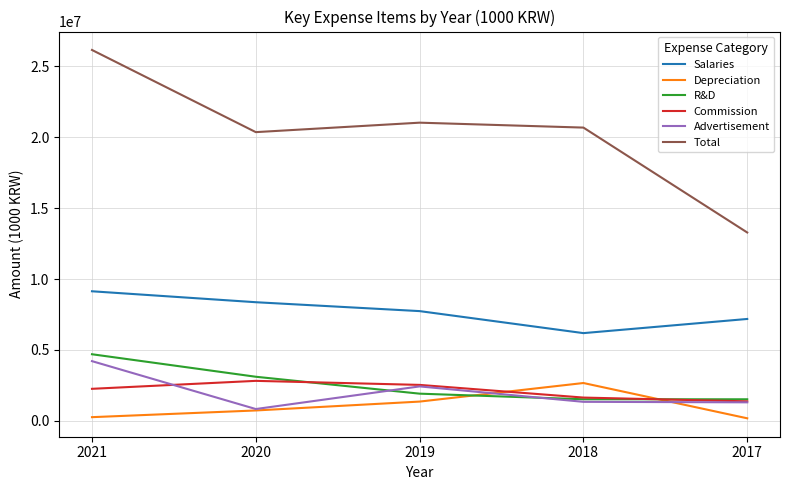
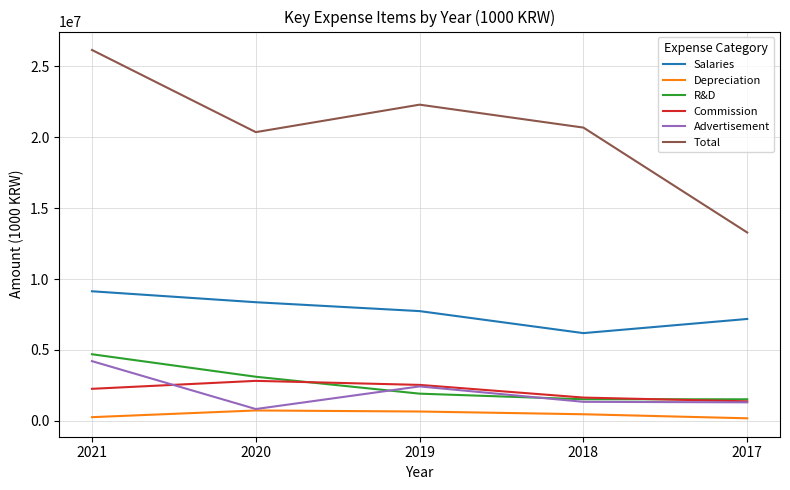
Depreciation, 2019: 1400000 -> 700000
Total, 2019: 21000000 -> 22300000
Depreciation, 2018: 2700000 -> 500000
